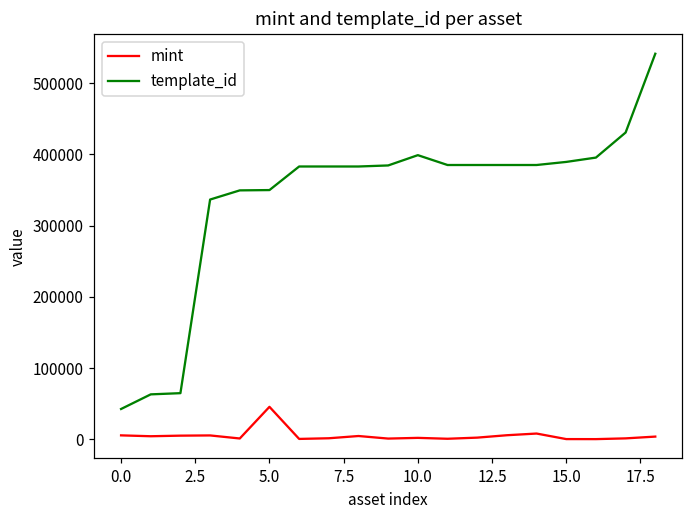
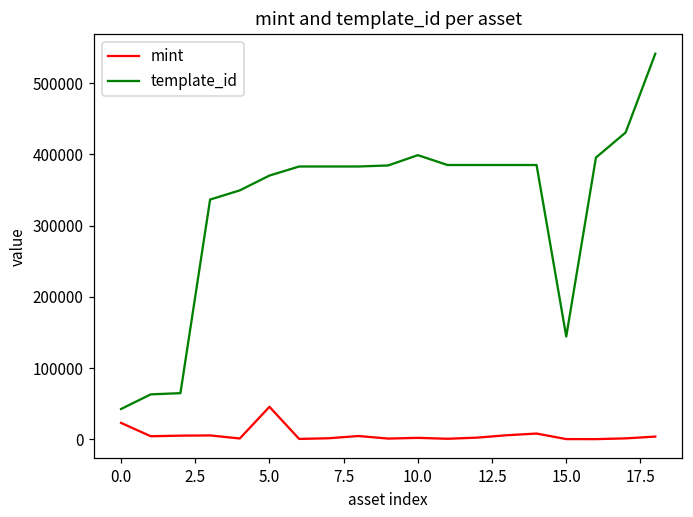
mint, 0.0: 10000 -> 20000
template_id, 5.0: 350000 -> 370000
template_id, 15.0: 390000 -> 140000
